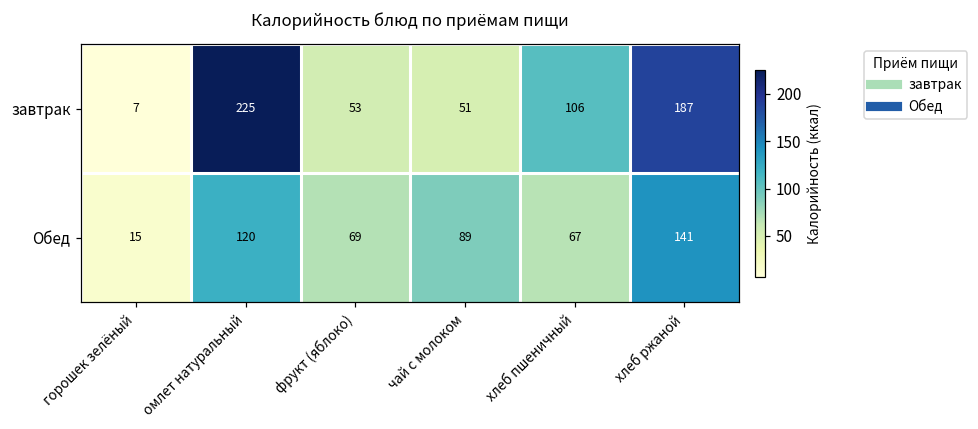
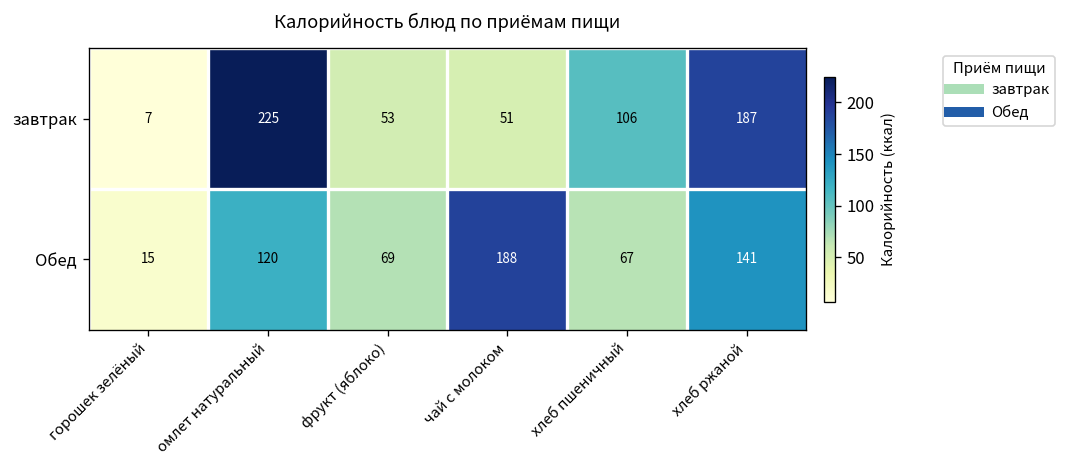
Обед, чай с молоком: 89 -> 188
